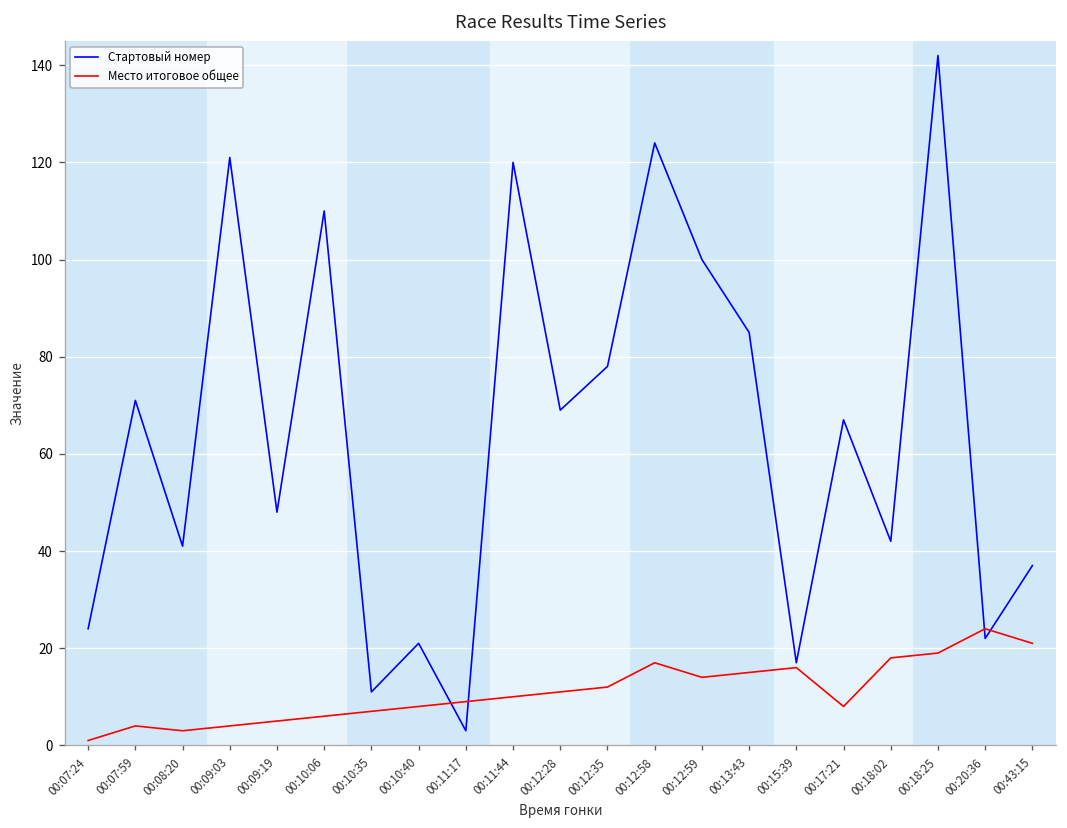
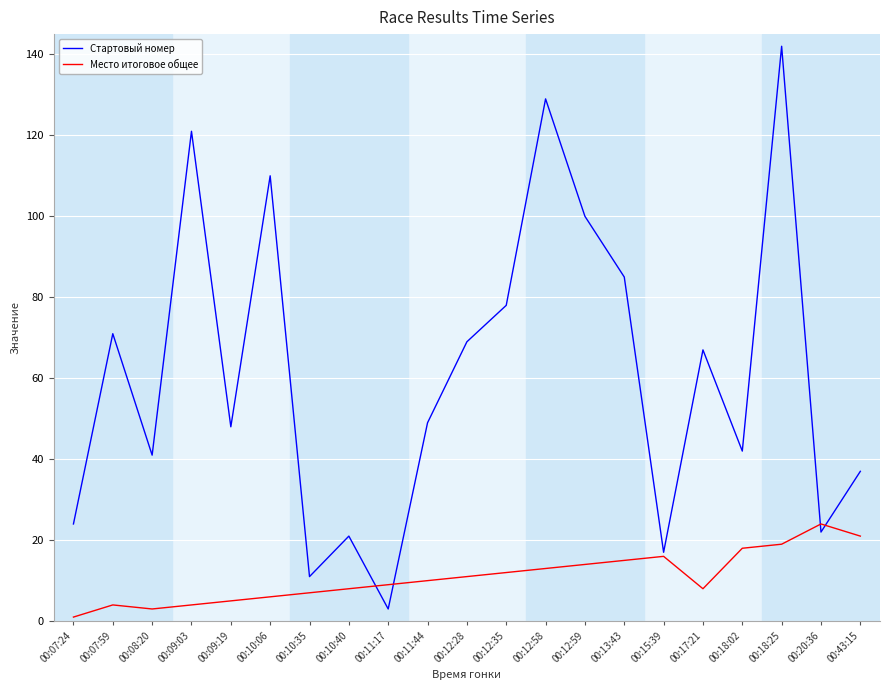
Стартовый номер, 00:11:44: 120 -> 49
Стартовый номер, 00:12:58: 124 -> 129
Место итоговое общее, 00:12:58: 17 -> 13
